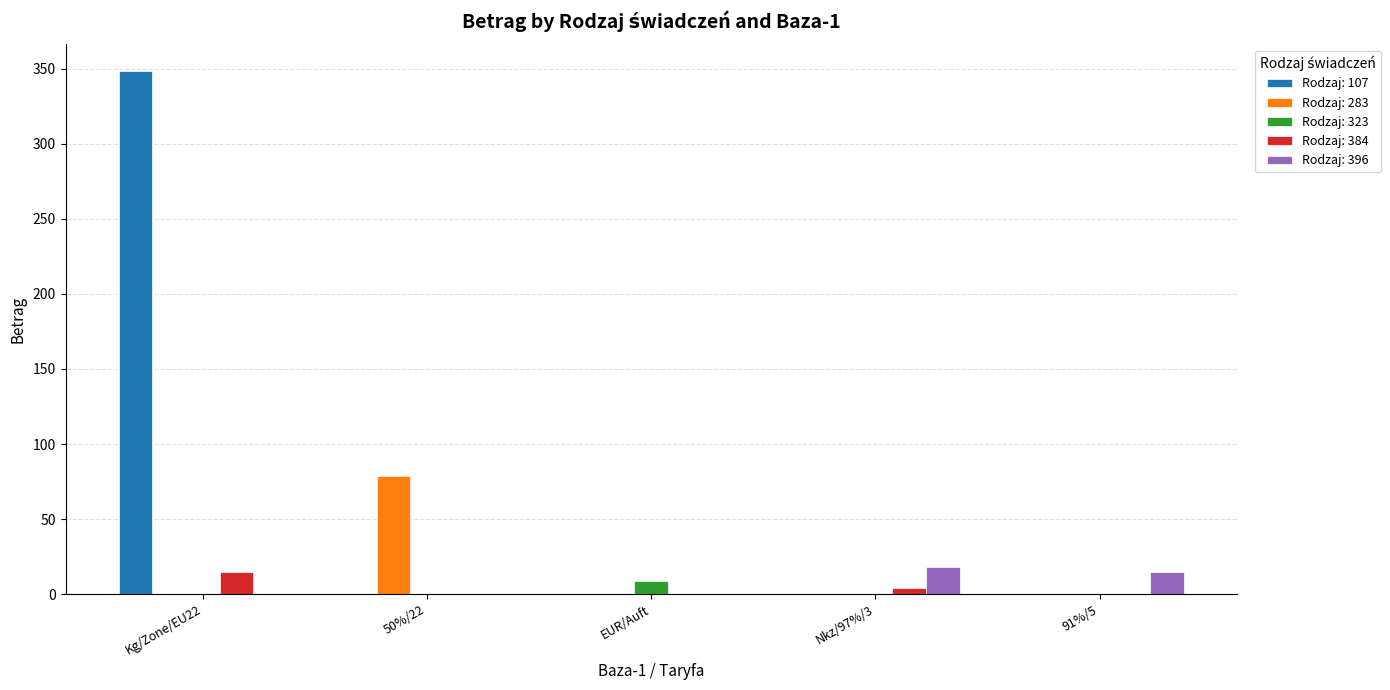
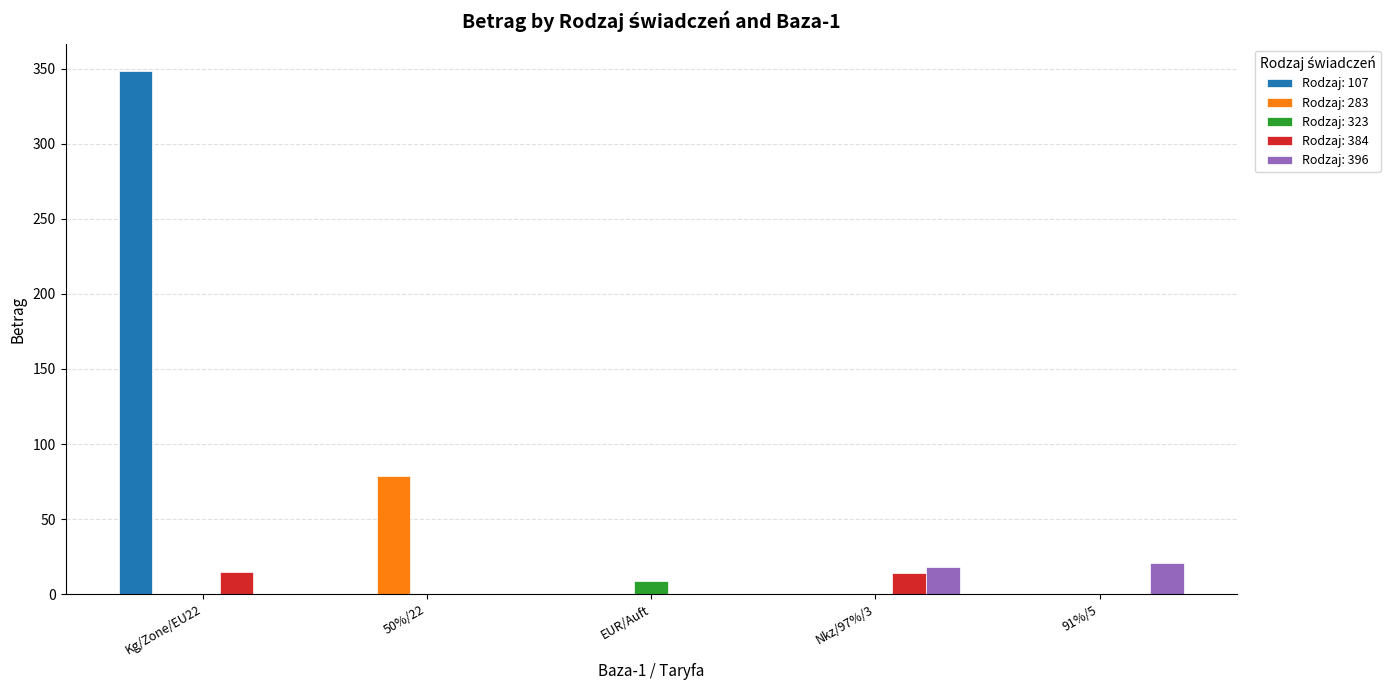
Rodzaj: 384, Nkz/97%/3: 4 -> 14
Rodzaj: 396, 91%/5: 15 -> 21
